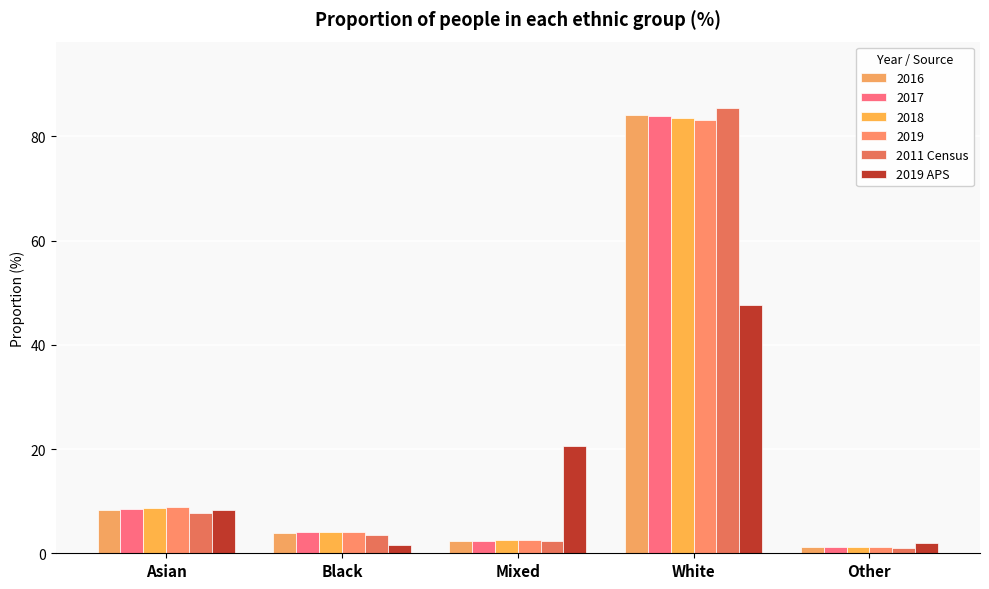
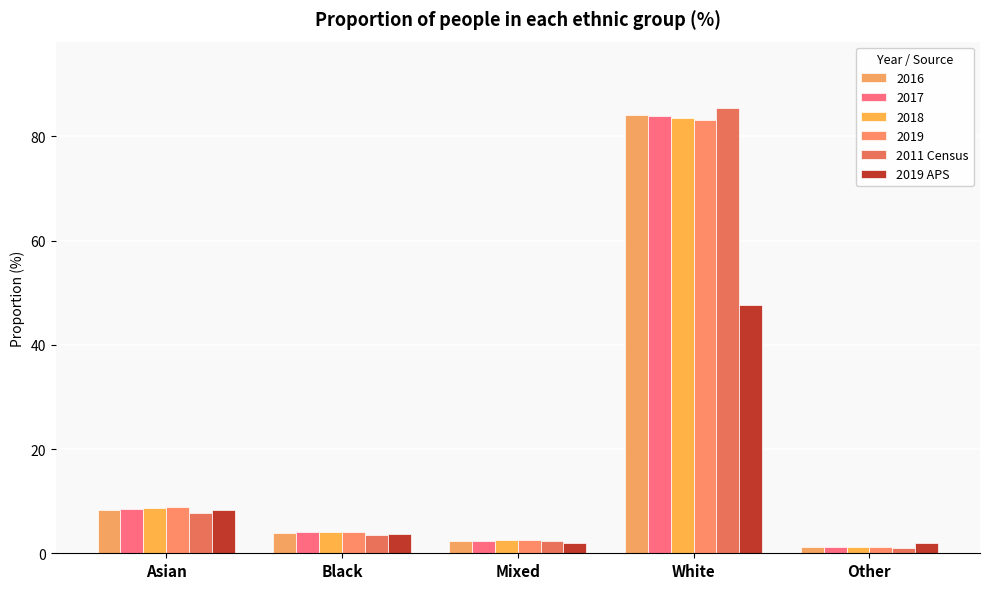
2019 APS, Black: 2 -> 4
2019 APS, Mixed: 21 -> 2
